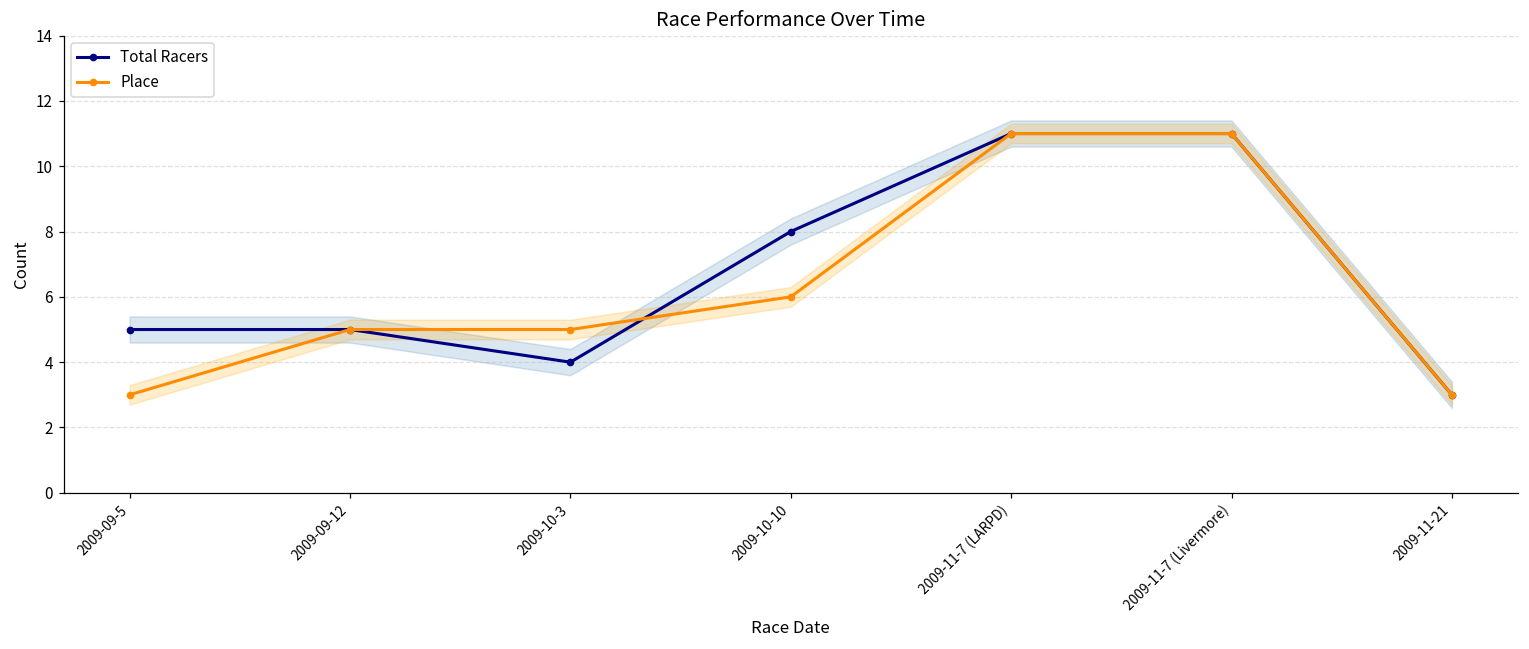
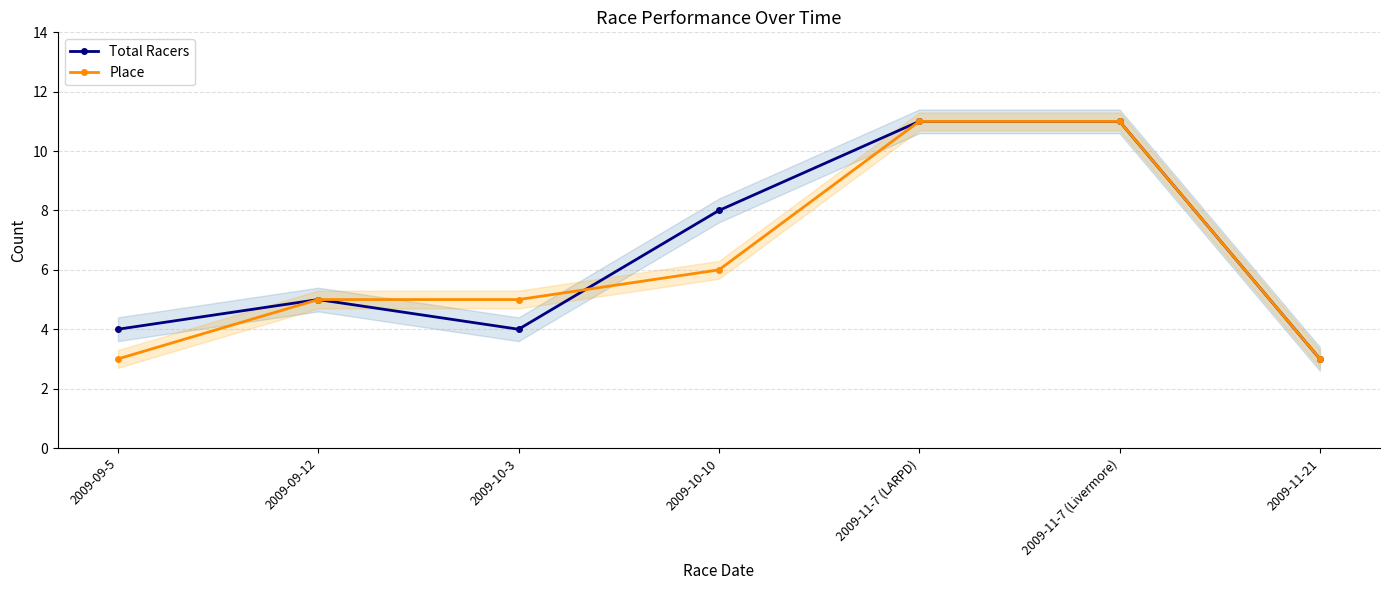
Total Racers, 2009-09-5: 5 -> 4
